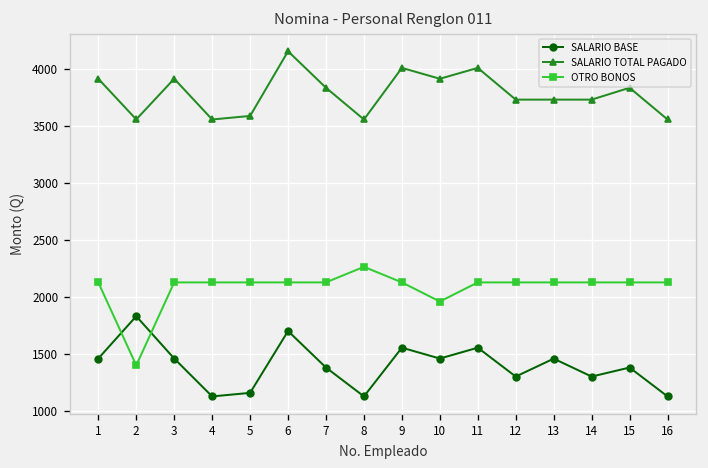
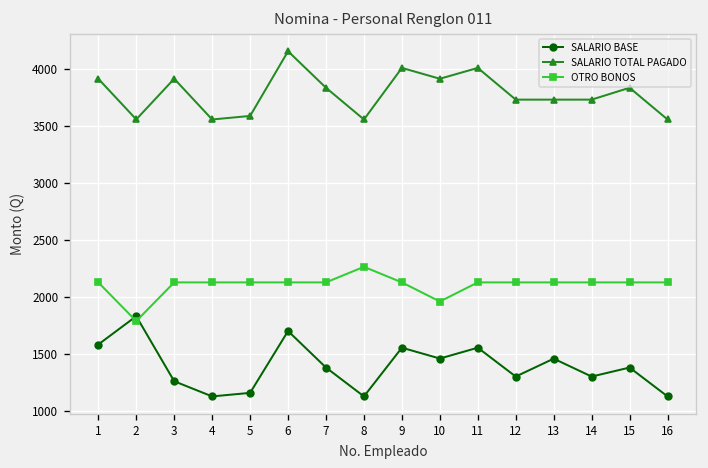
SALARIO BASE, 1: 1500 -> 1600
OTRO BONOS, 2: 1400 -> 1800
SALARIO BASE, 3: 1500 -> 1300
